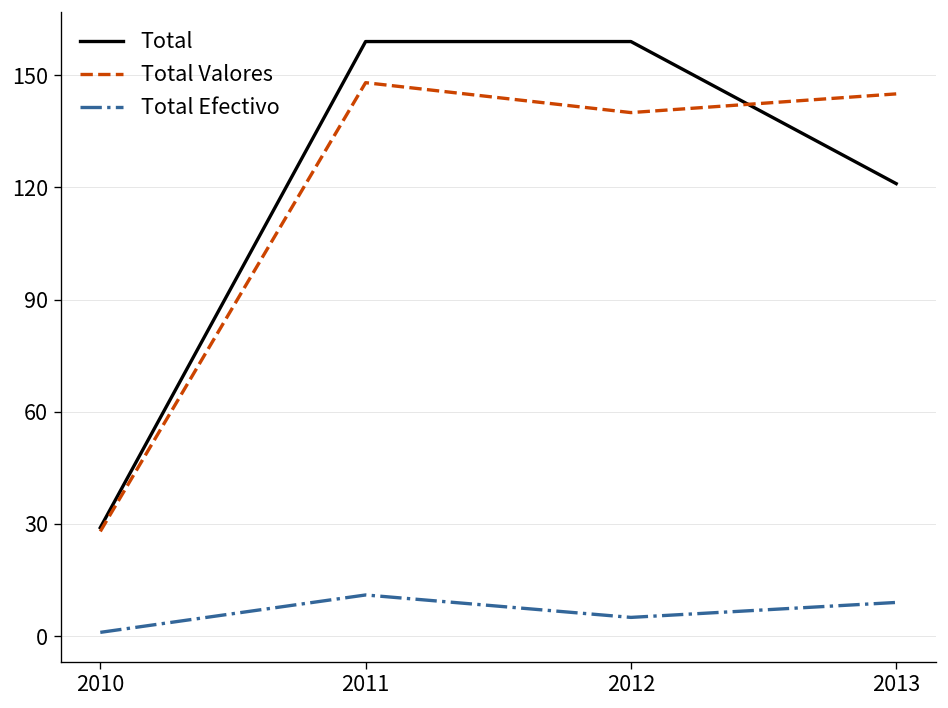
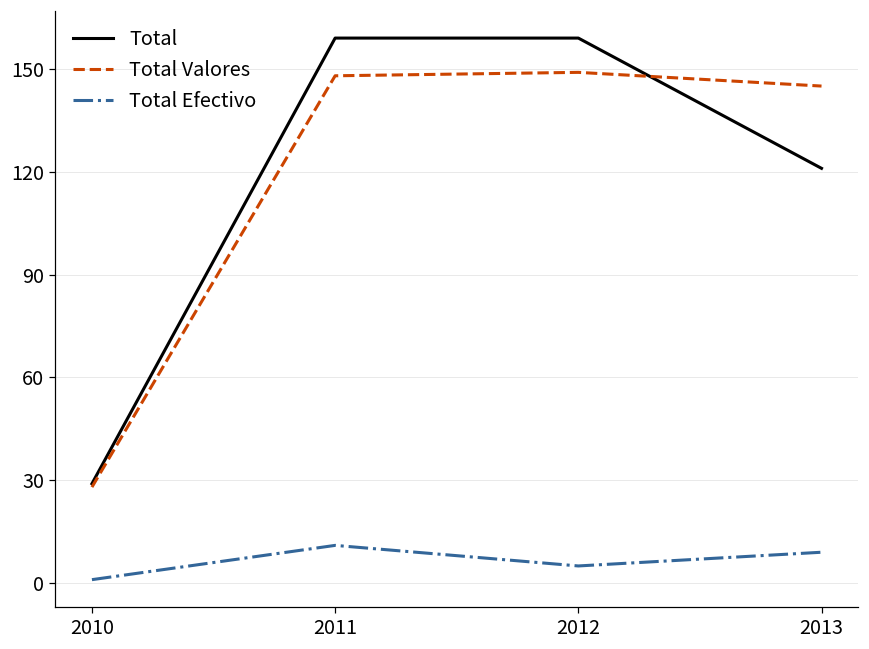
Total Valores, 2012: 140 -> 149
